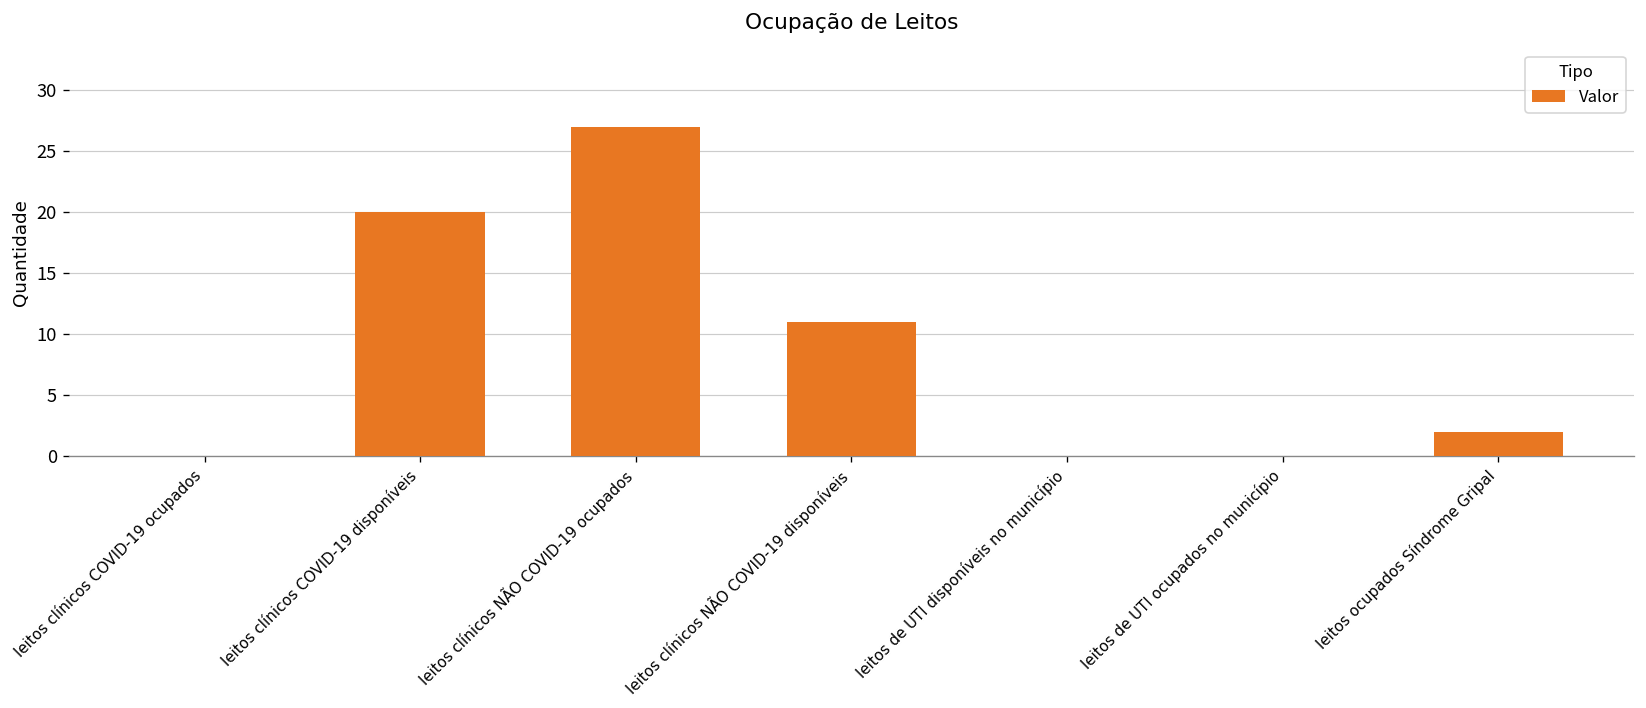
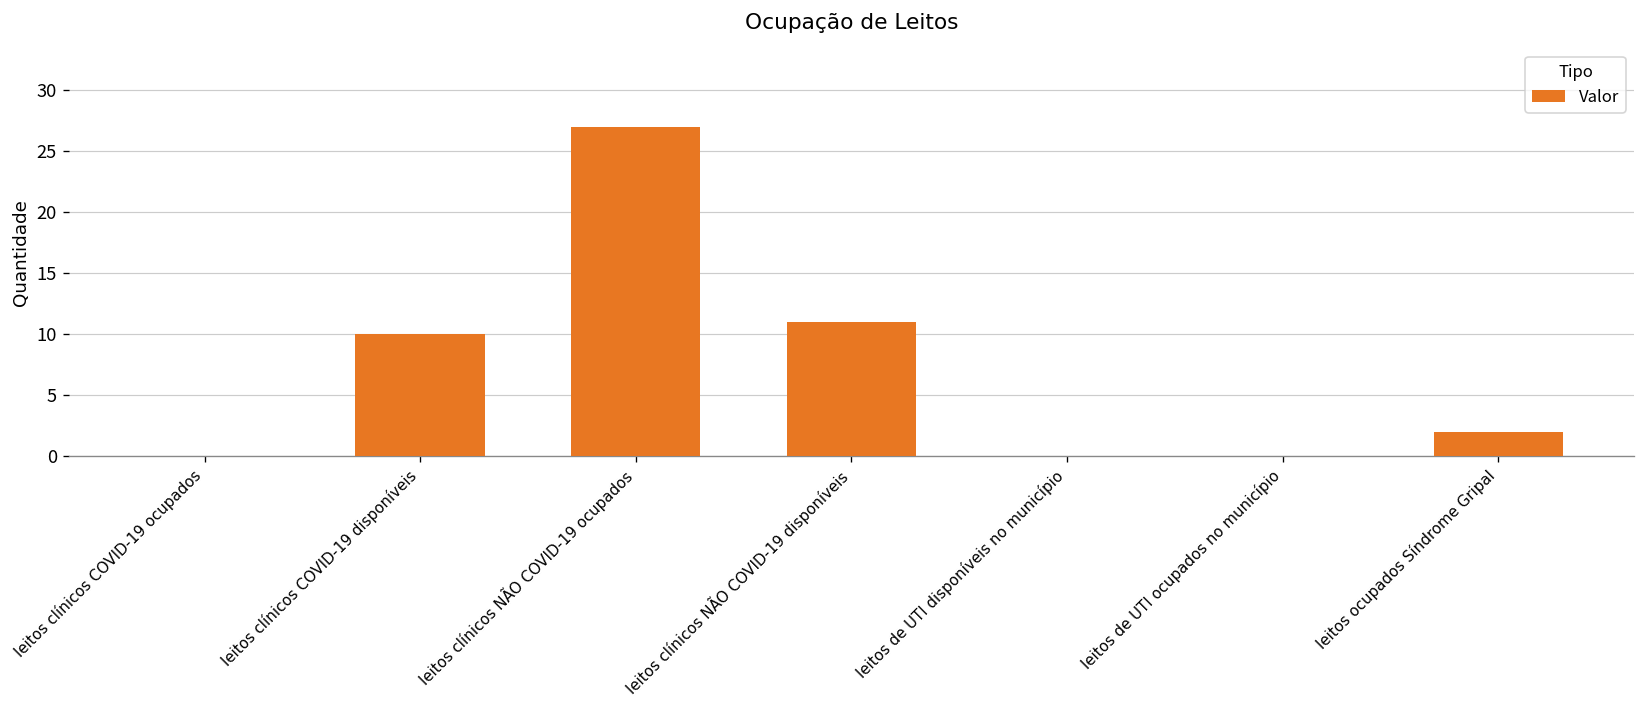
leitos clínicos COVID-19 disponíveis: 20 -> 10
